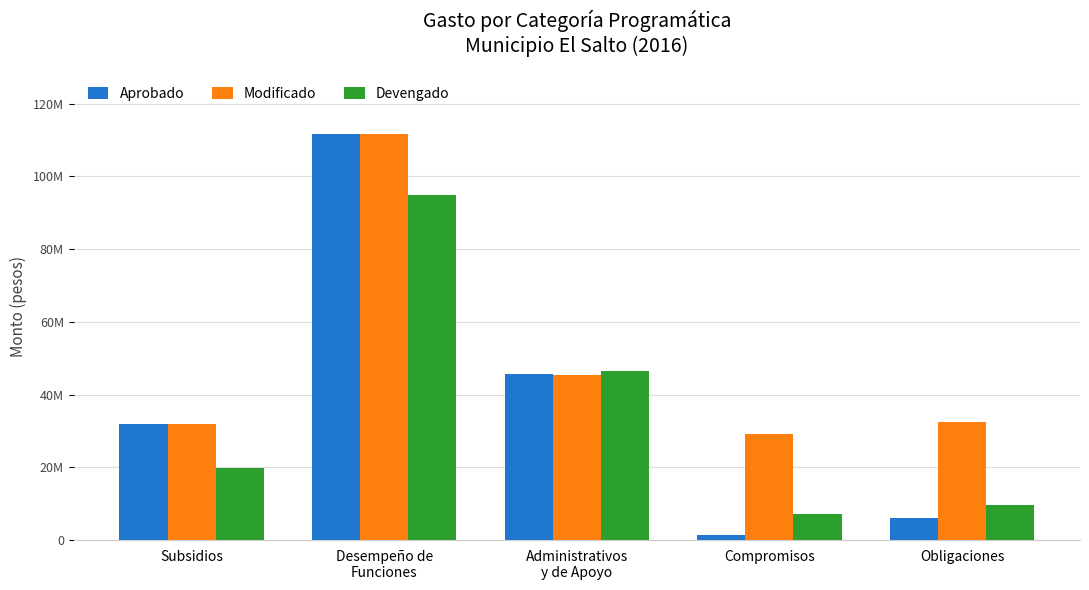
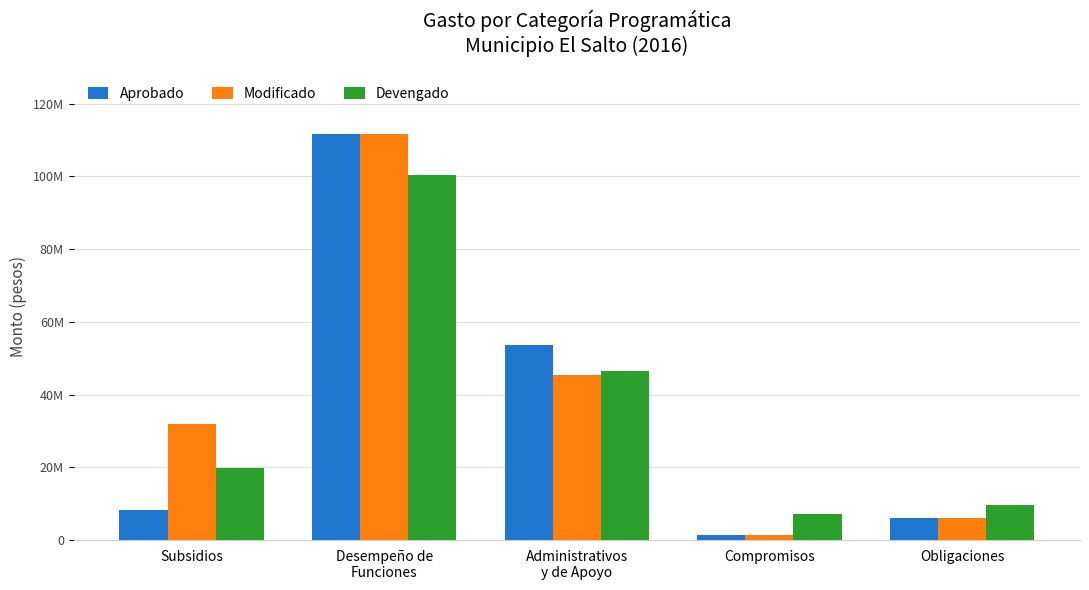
Aprobado, Subsidios: 32000000 -> 8000000
Devengado, Desempeño de Funciones: 95000000 -> 100000000
Aprobado, Administrativos y de Apoyo: 46000000 -> 54000000
Modificado, Compromisos: 29000000 -> 1000000
Modificado, Obligaciones: 32000000 -> 6000000
